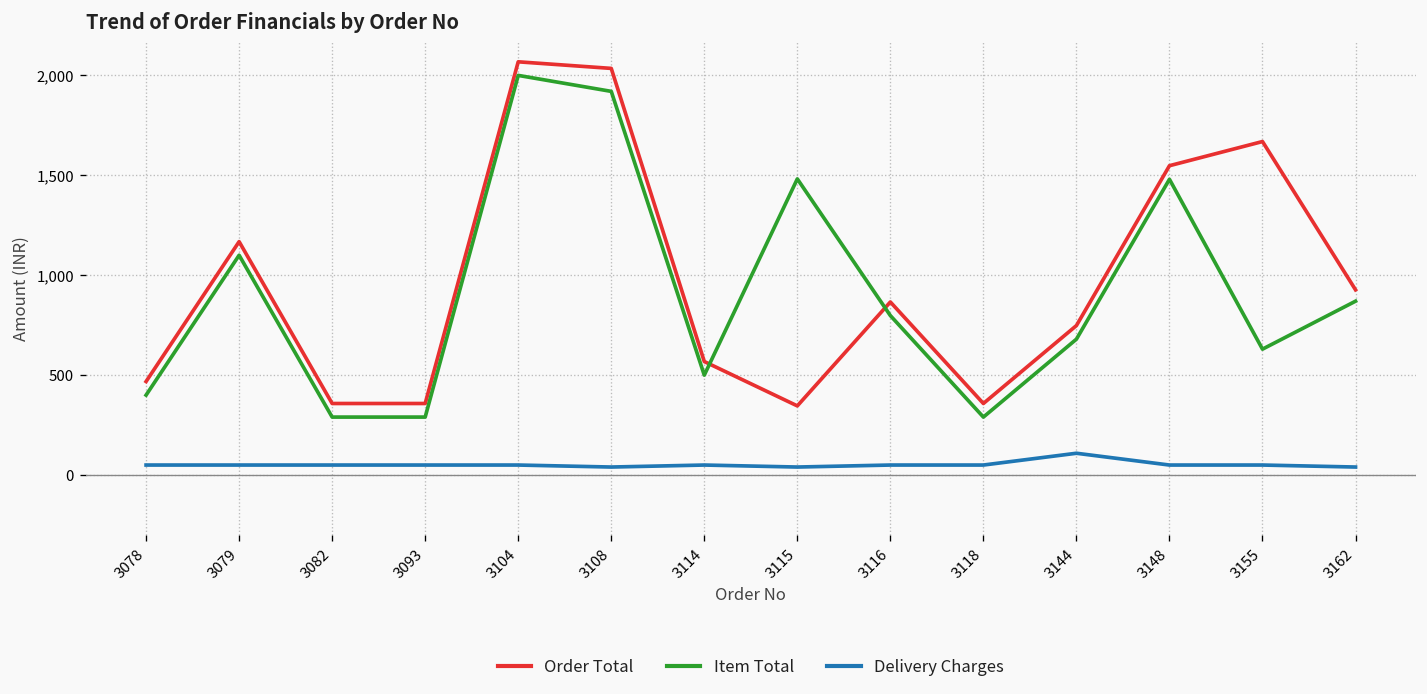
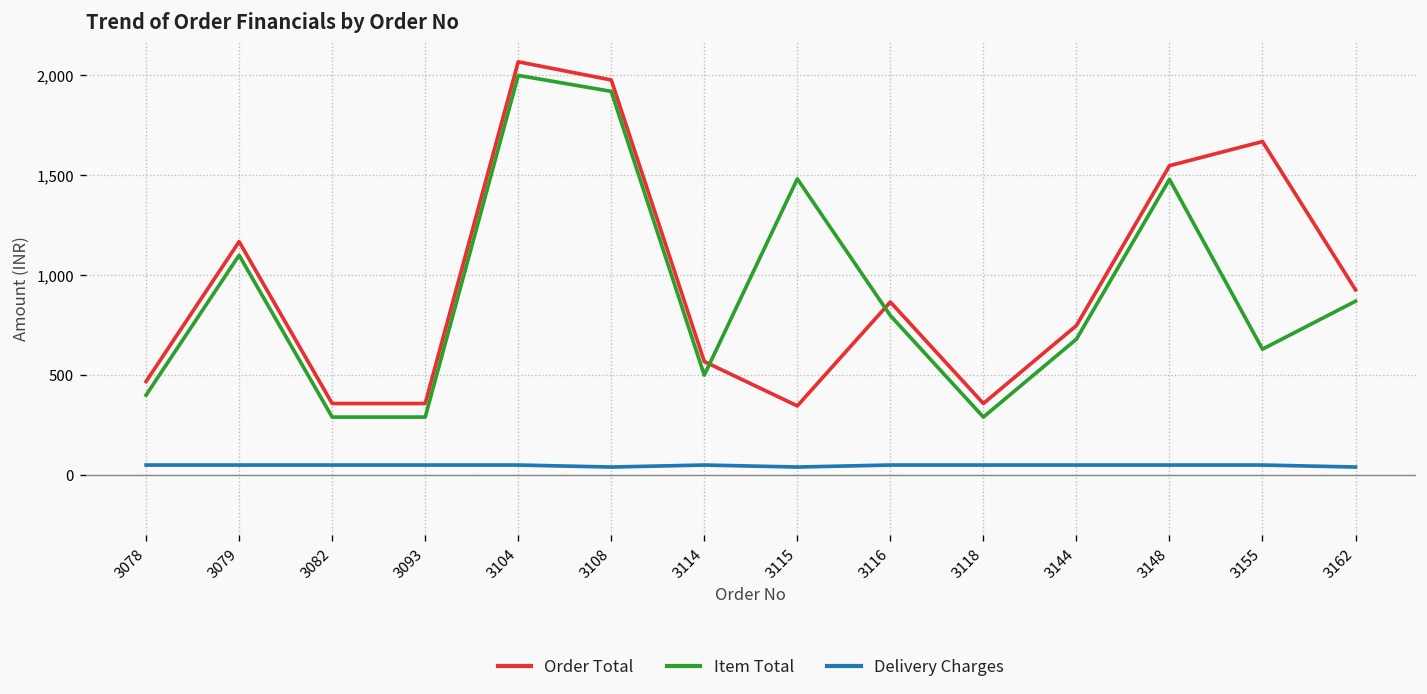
Order Total, 3108: 2,040 -> 1,980
Delivery Charges, 3144: 110 -> 50
